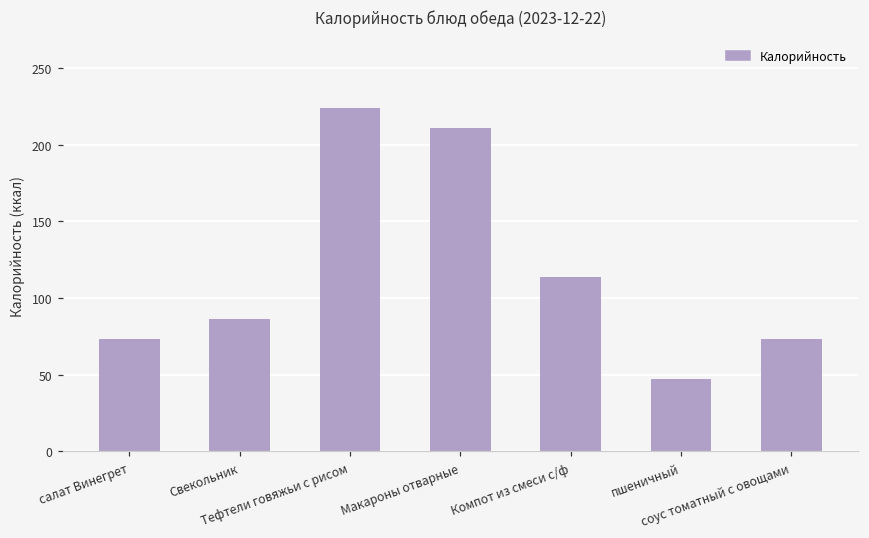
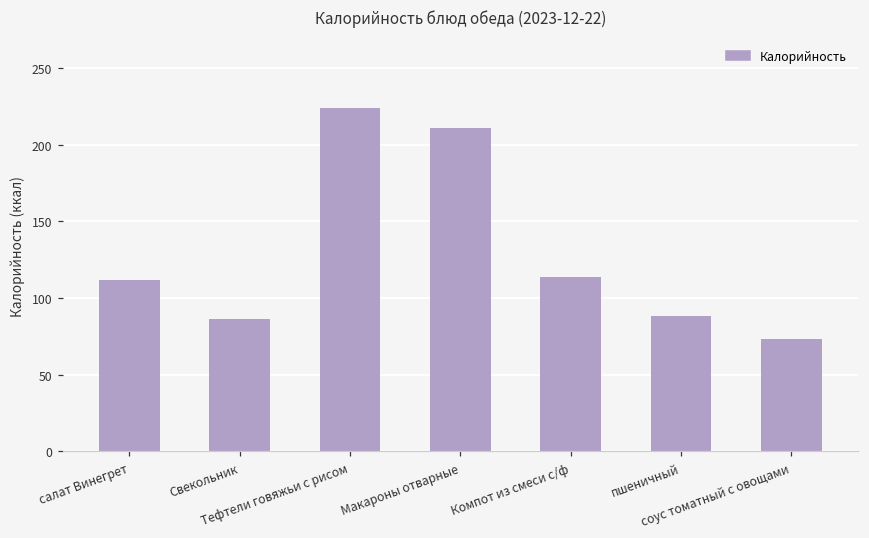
салат Винегрет: 73 -> 112
пшеничный: 47 -> 88
